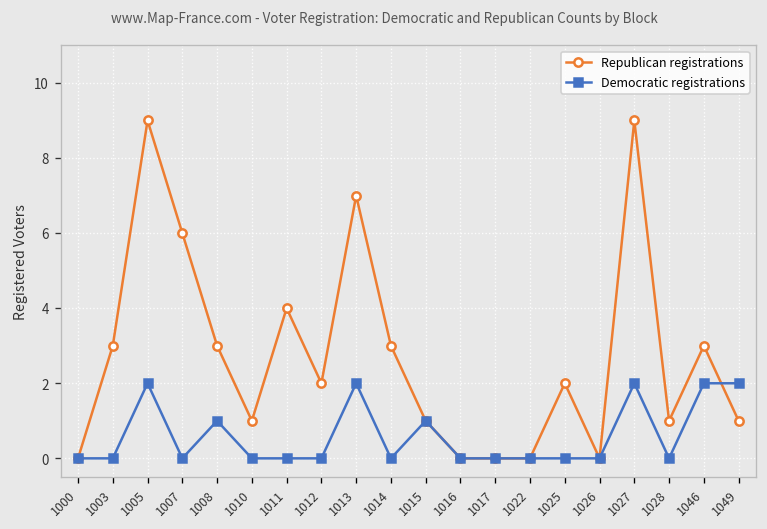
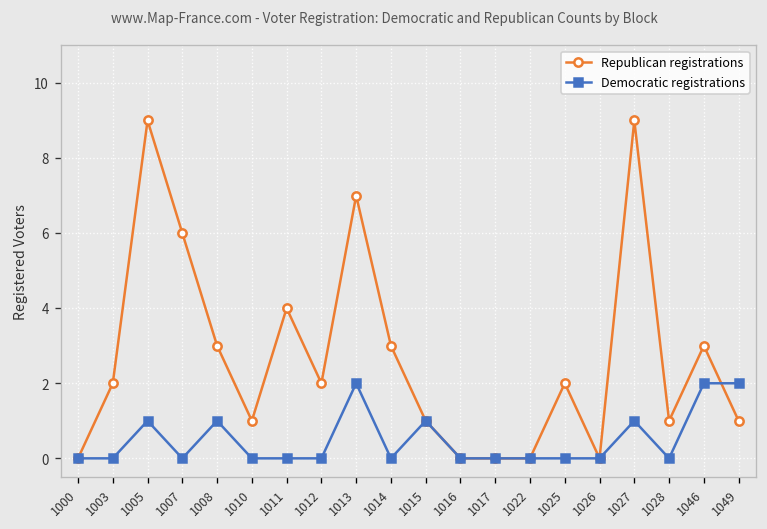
Republican registrations, 1003: 3 -> 2
Democratic registrations, 1005: 2 -> 1
Democratic registrations, 1027: 2 -> 1
